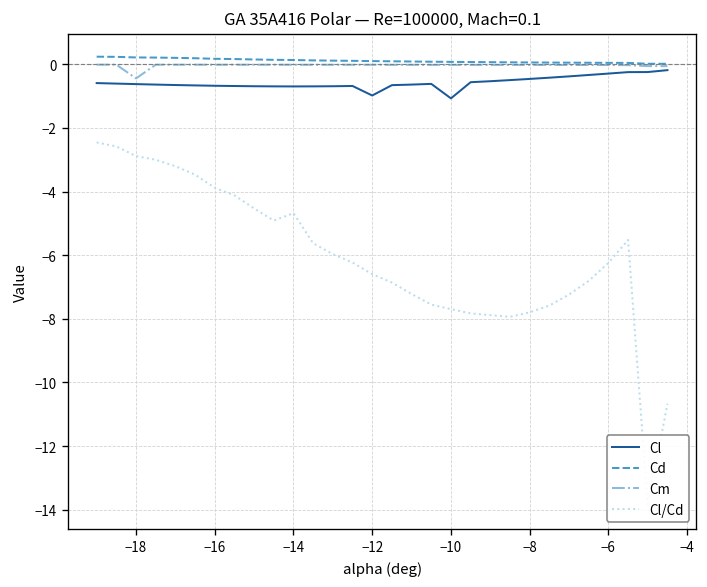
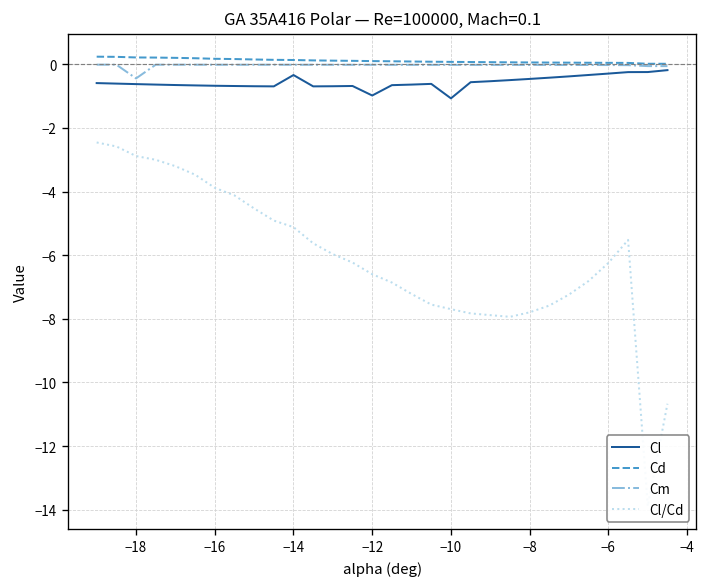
Cl, −14: -0.7 -> -0.3
Cl/Cd, −14: -4.7 -> -5.1
